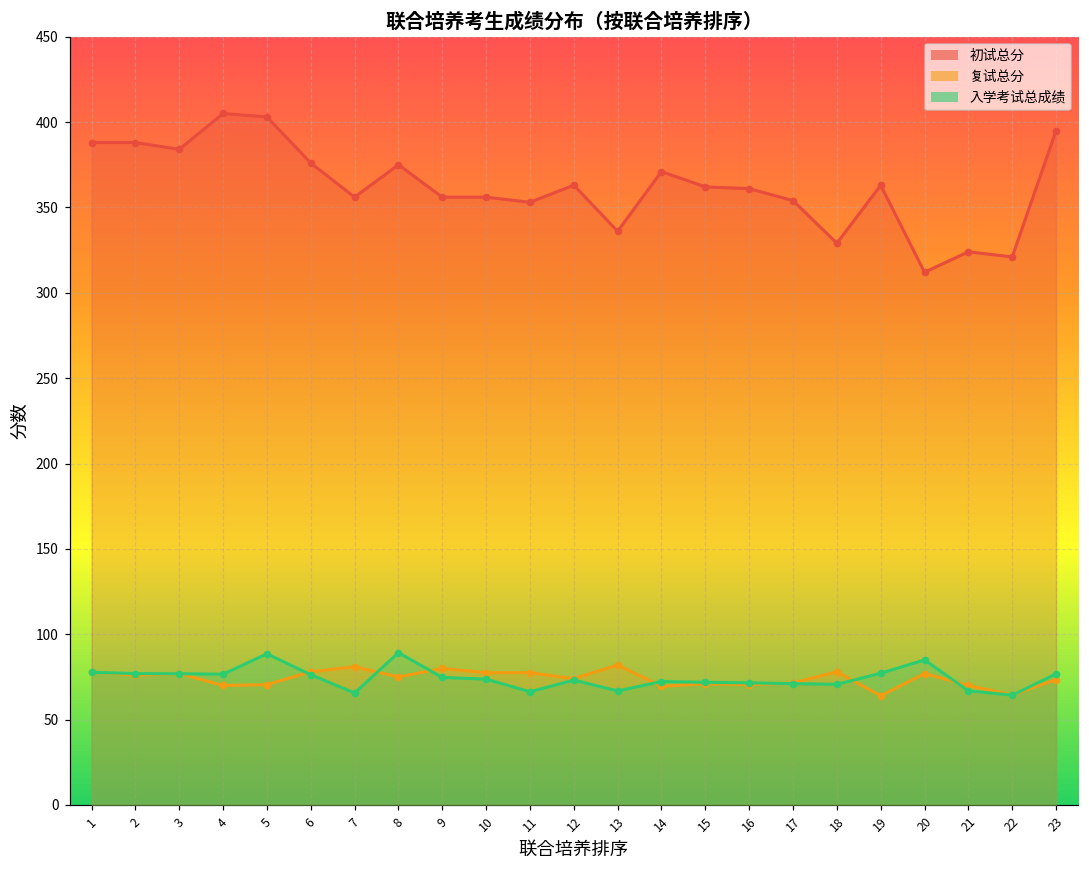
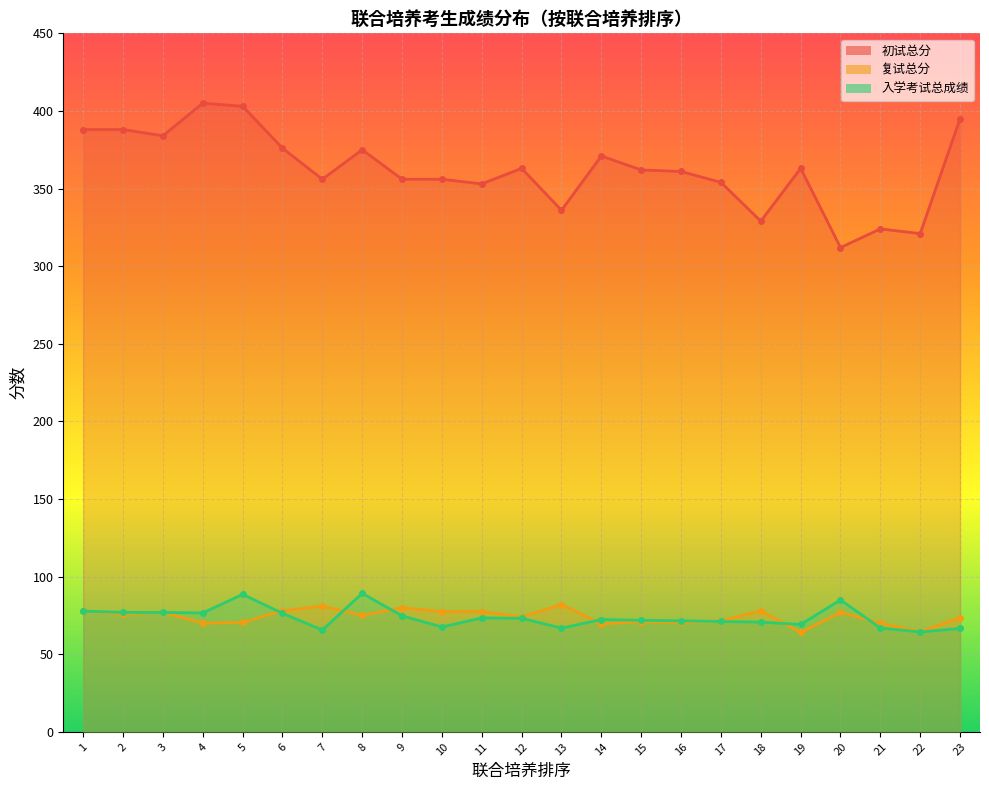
入学考试总成绩, 10: 74 -> 68
入学考试总成绩, 11: 66 -> 73
入学考试总成绩, 19: 77 -> 69
入学考试总成绩, 23: 77 -> 67
